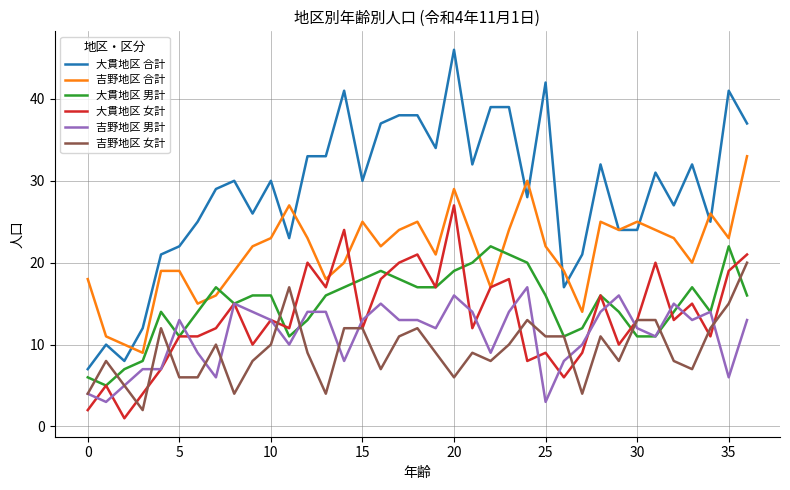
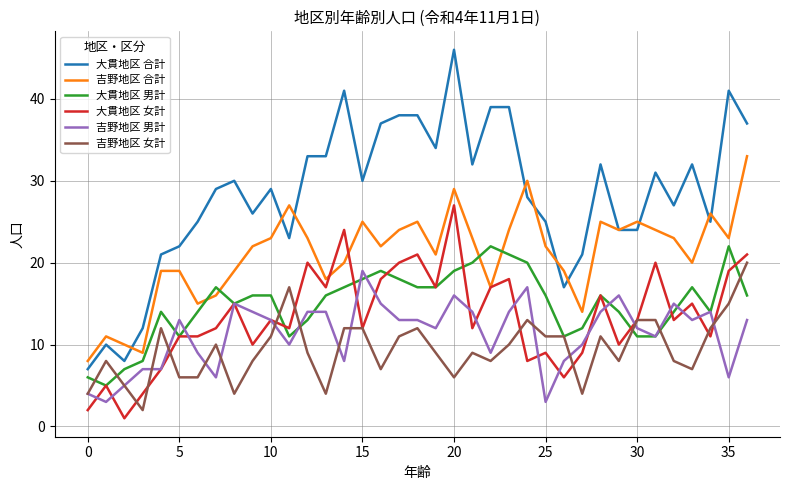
吉野地区 合計, 0: 18 -> 8
大貫地区 合計, 10: 30 -> 29
吉野地区 女計, 10: 10 -> 11
吉野地区 男計, 15: 13 -> 19
大貫地区 合計, 25: 42 -> 25
